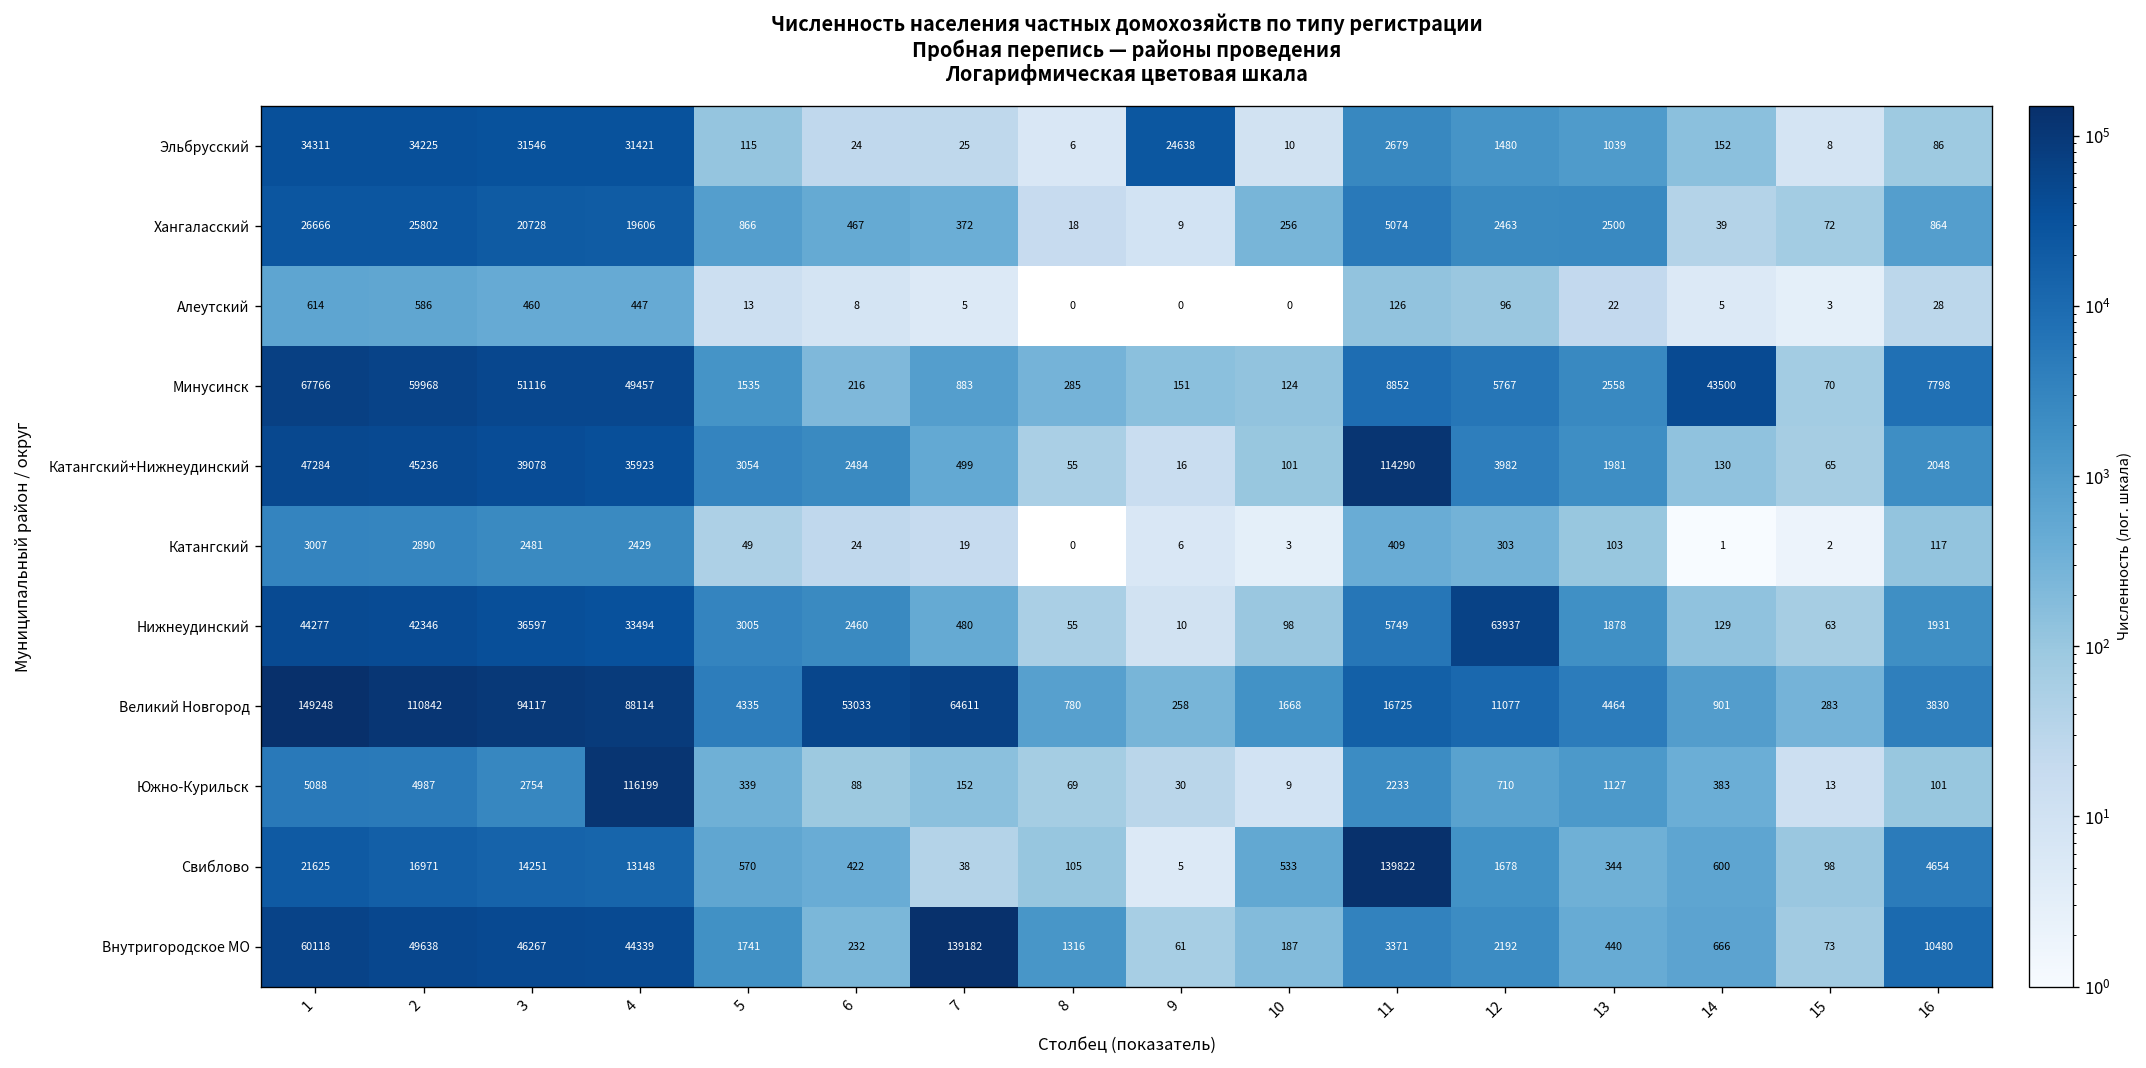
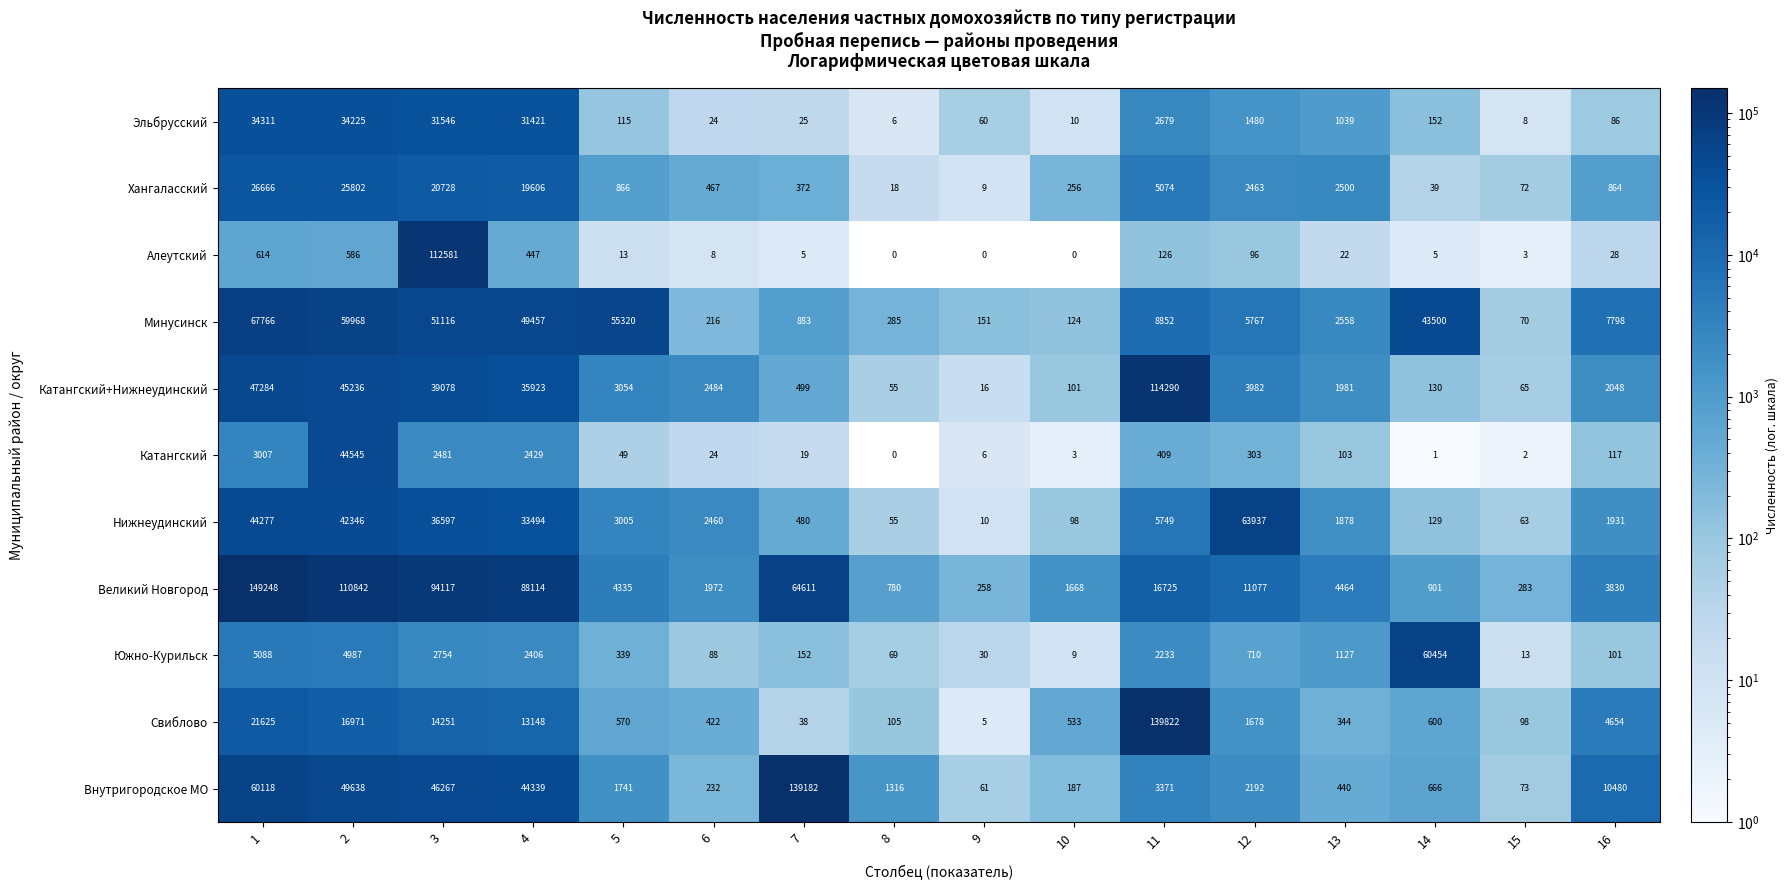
Эльбрусский, 9: 24638 -> 60
Алеутский, 3: 460 -> 112581
Минусинск, 5: 1535 -> 55320
Катангский, 2: 2890 -> 44545
Великий Новгород, 6: 53033 -> 1972
Южно-Курильск, 4: 116199 -> 2406
Южно-Курильск, 14: 383 -> 60454
